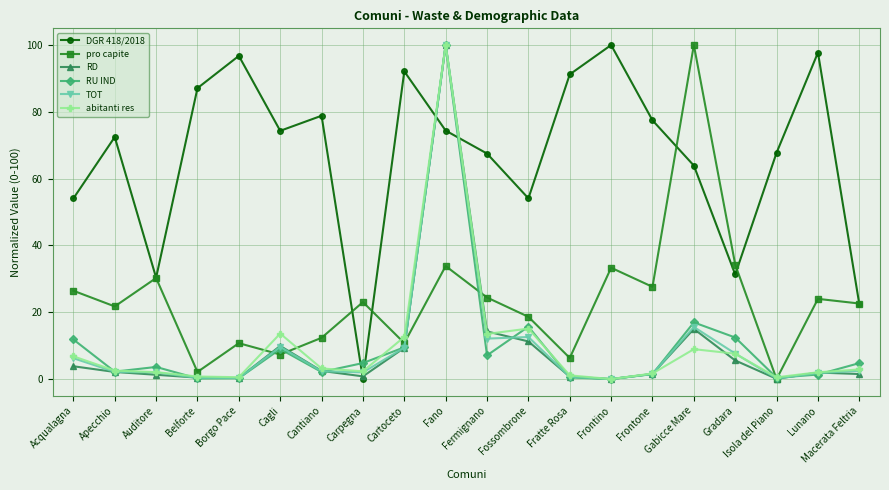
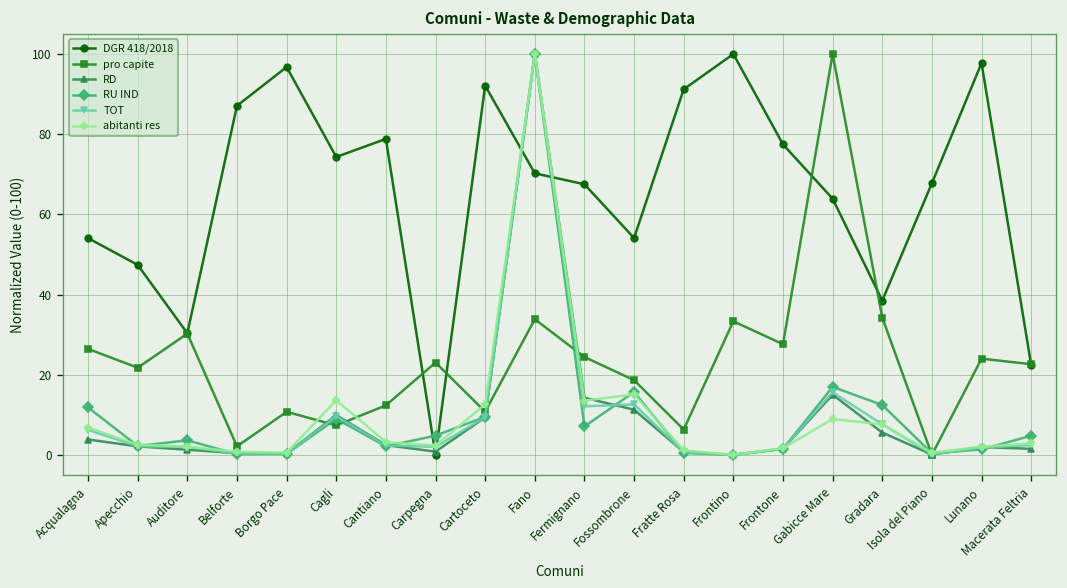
DGR 418/2018, Apecchio: 72 -> 47
DGR 418/2018, Fano: 74 -> 70
DGR 418/2018, Gradara: 31 -> 38
